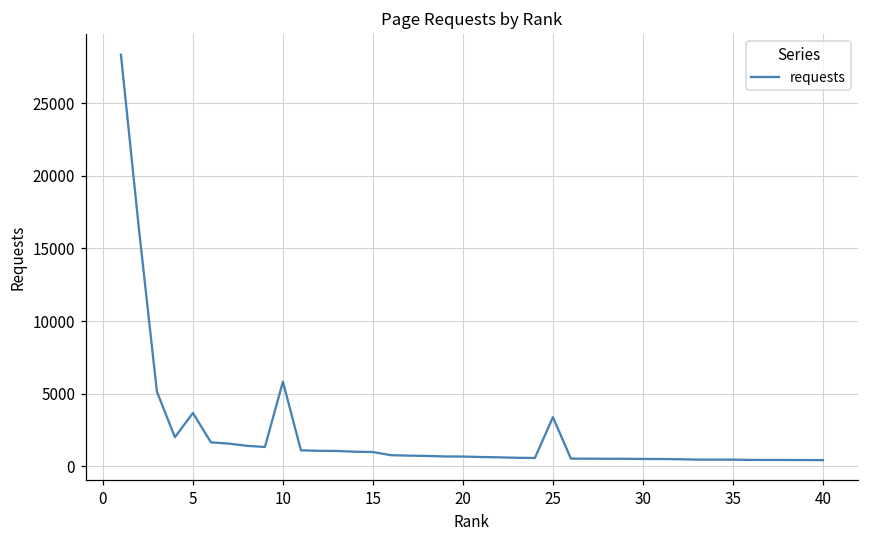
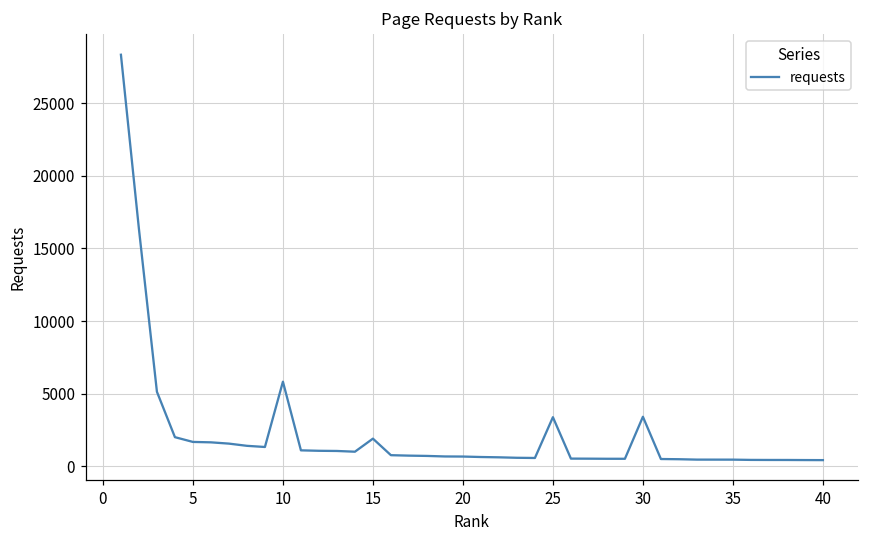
5: 3700 -> 1700
15: 1000 -> 1900
30: 500 -> 3400
